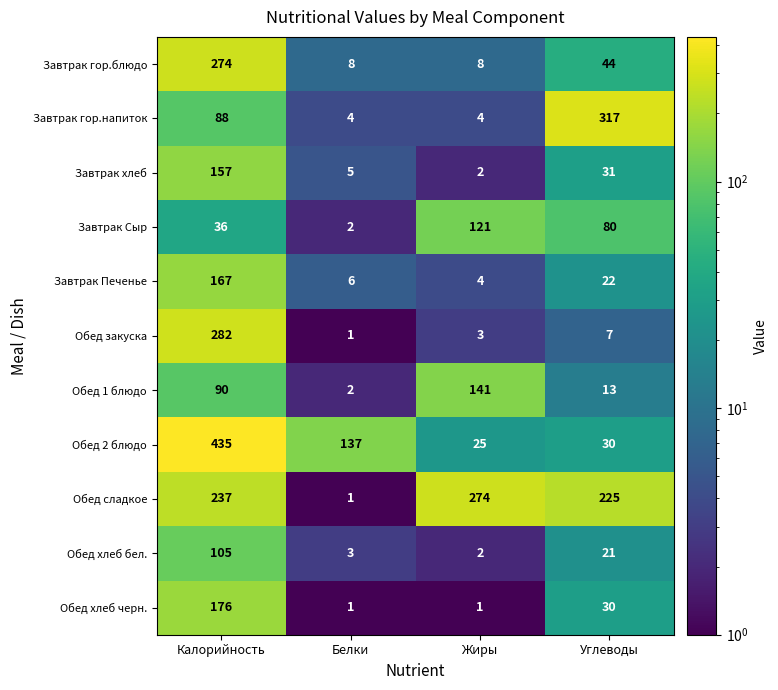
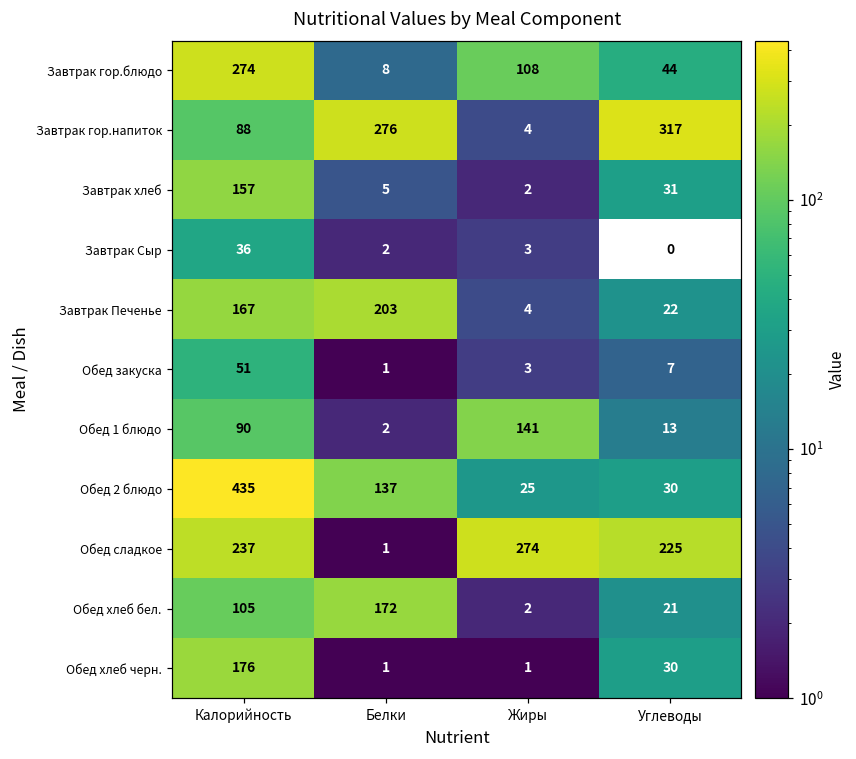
Завтрак гор.блюдо, Жиры: 8 -> 108
Завтрак гор.напиток, Белки: 4 -> 276
Завтрак Сыр, Жиры: 121 -> 3
Завтрак Сыр, Углеводы: 80 -> 0
Завтрак Печенье, Белки: 6 -> 203
Обед закуска, Калорийность: 282 -> 51
Обед хлеб бел., Белки: 3 -> 172
